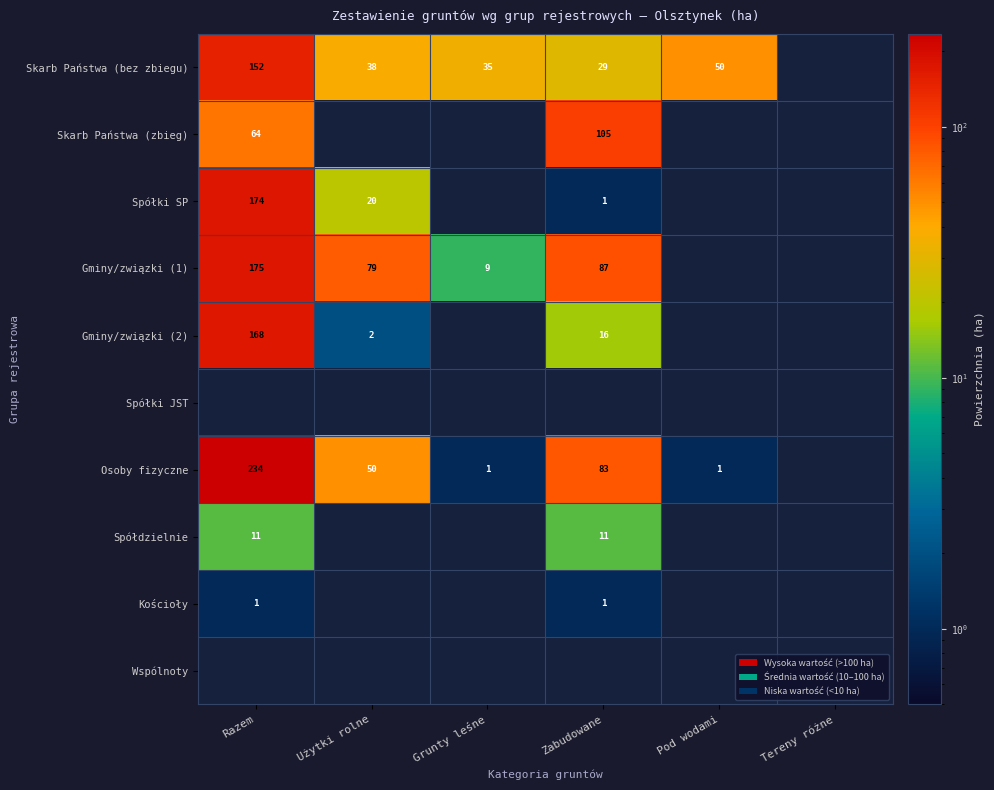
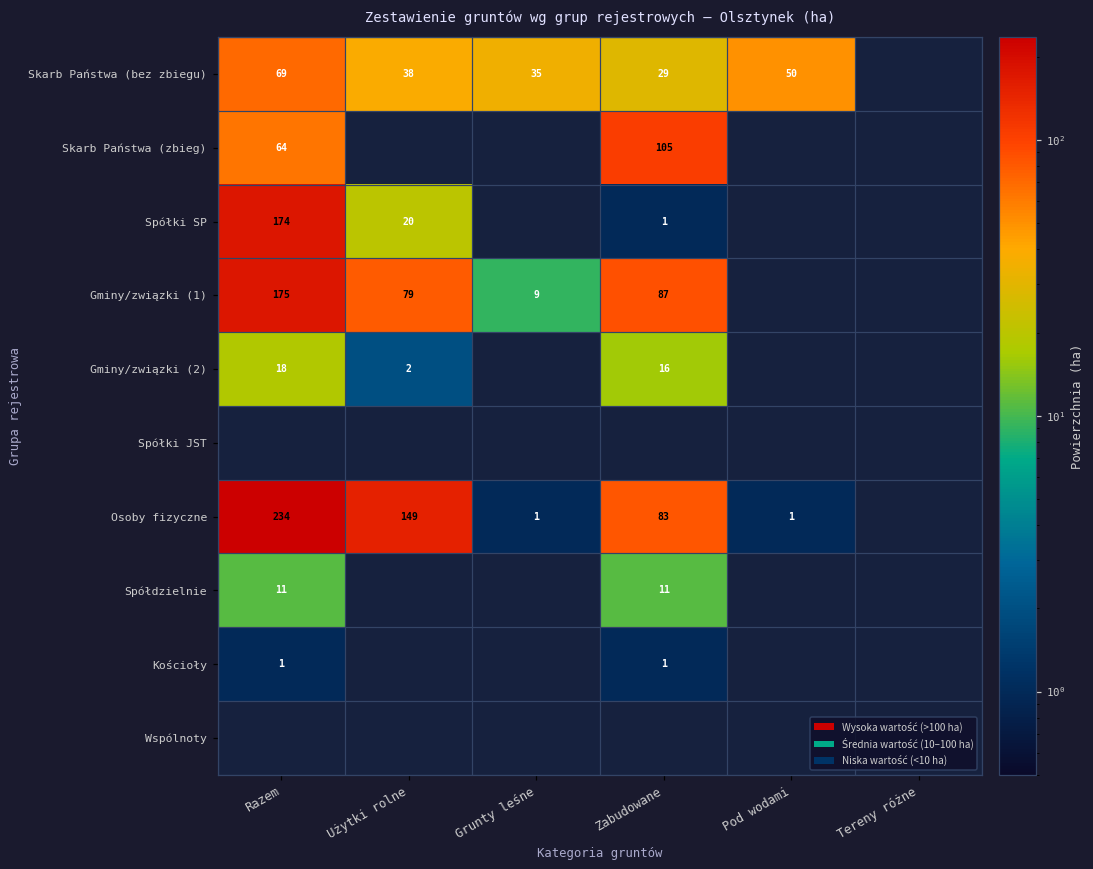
Skarb Państwa (bez zbiegu), Razem: 152 -> 69
Gminy/związki (2), Razem: 168 -> 18
Osoby fizyczne, Użytki rolne: 50 -> 149
